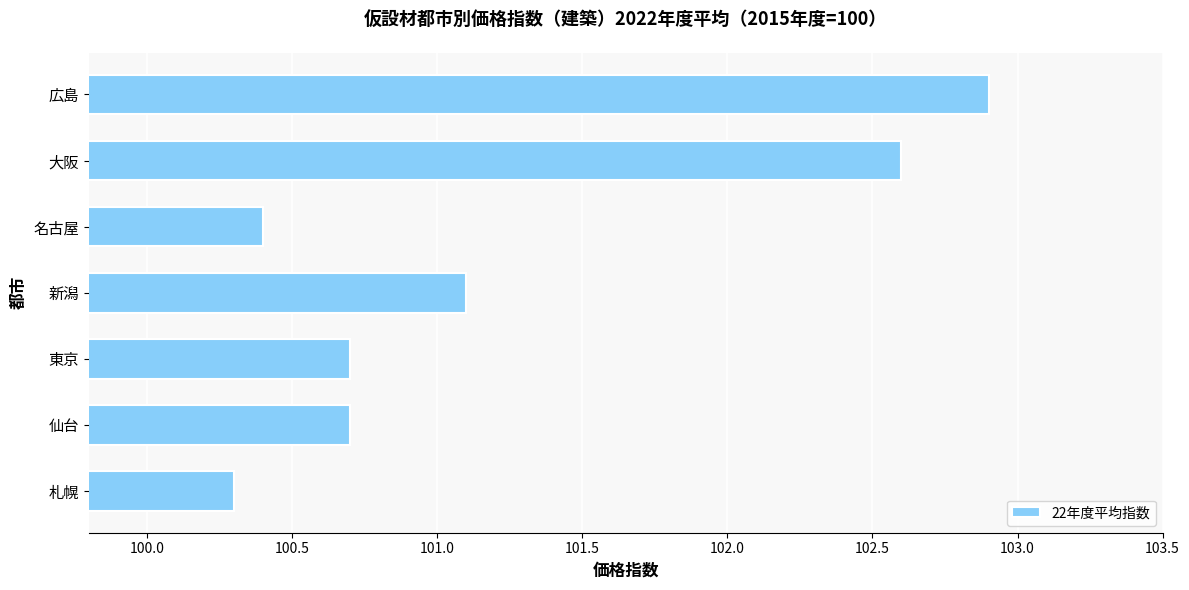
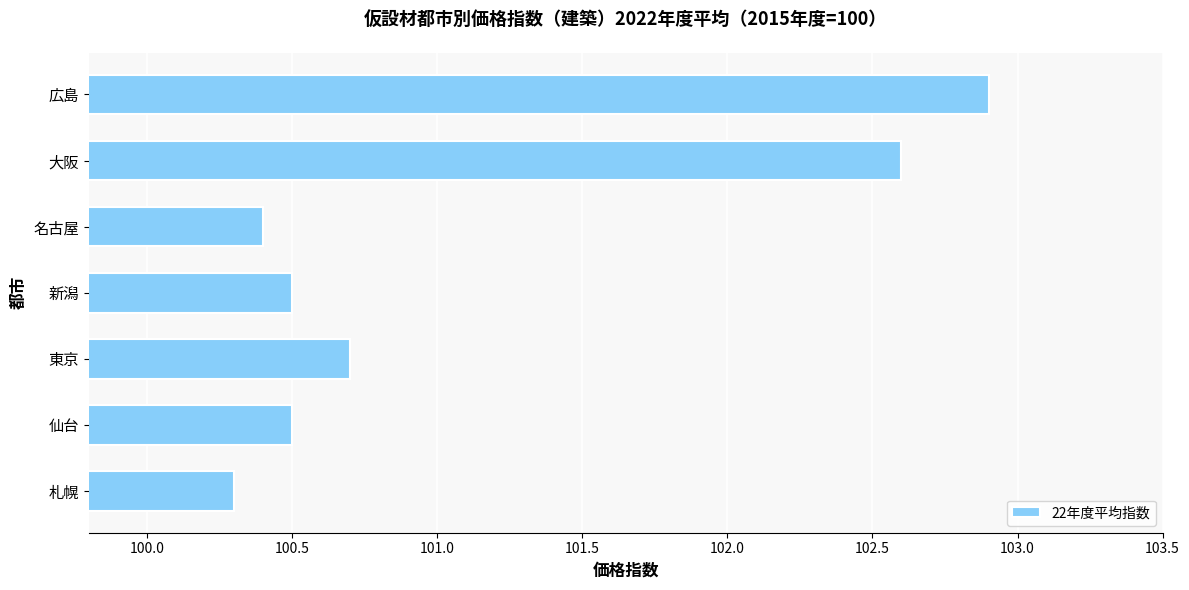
新潟: 101.1 -> 100.5
仙台: 100.7 -> 100.5
